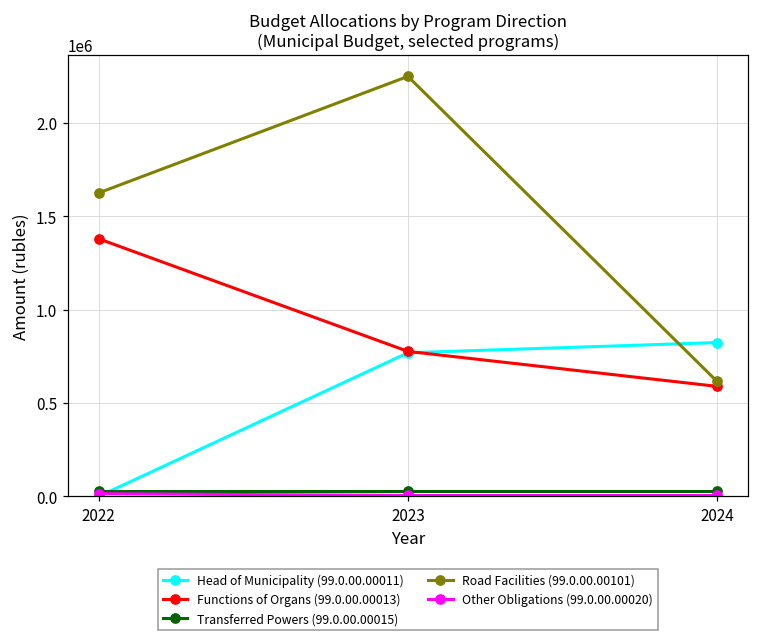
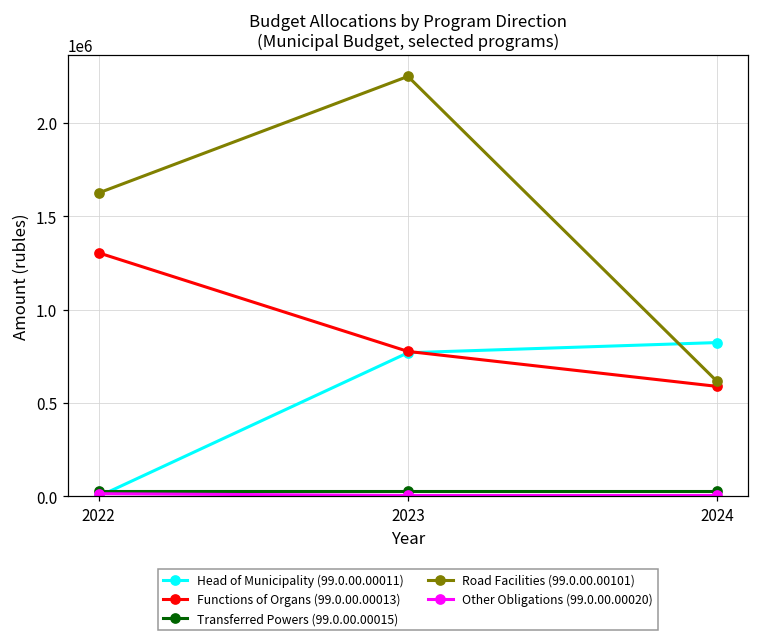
Functions of Organs (99.0.00.00013), 2022: 1380000 -> 1300000
